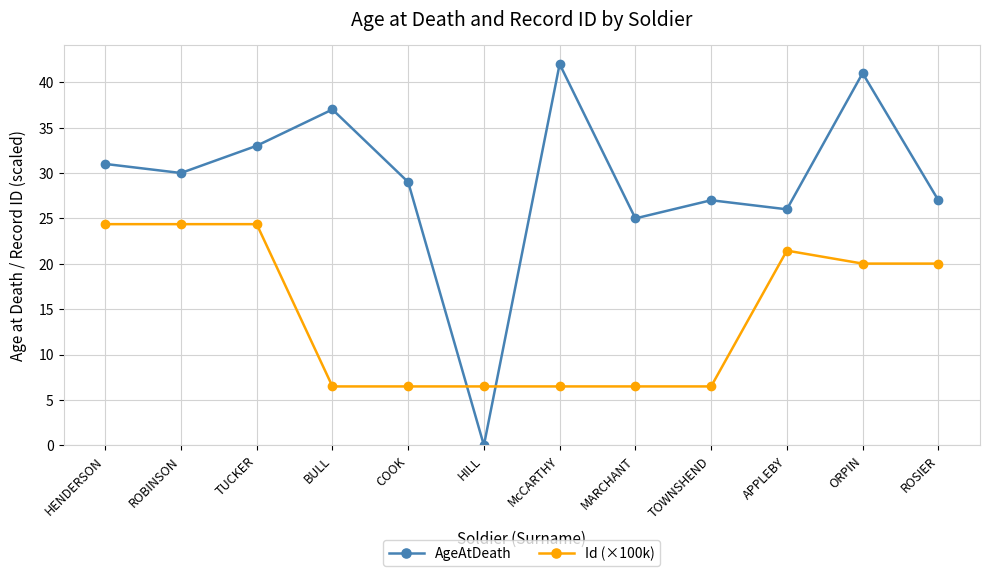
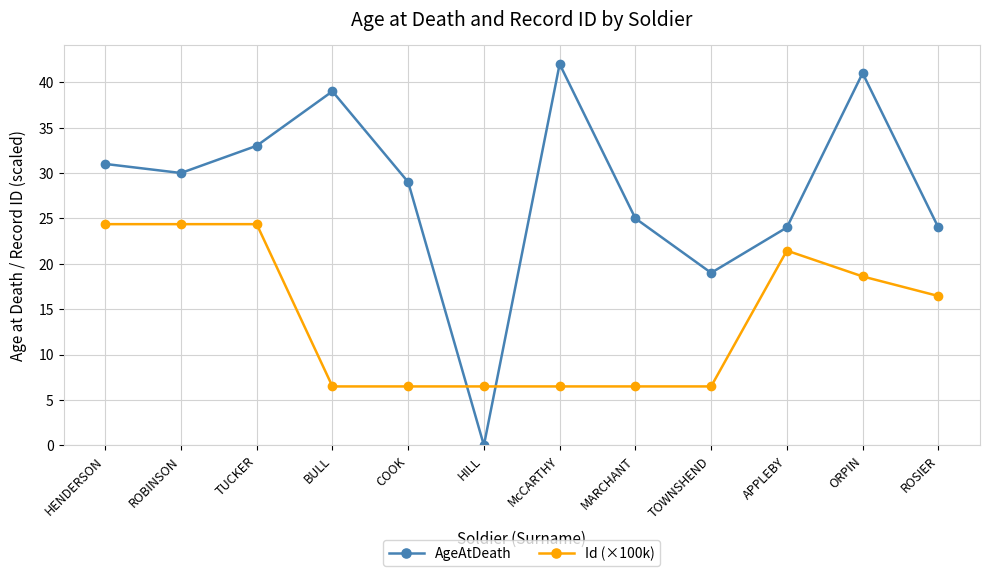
AgeAtDeath, BULL: 37 -> 39
AgeAtDeath, TOWNSHEND: 27 -> 19
AgeAtDeath, APPLEBY: 26 -> 24
Id (×100k), ORPIN: 20 -> 19
AgeAtDeath, ROSIER: 27 -> 24
Id (×100k), ROSIER: 20 -> 16
